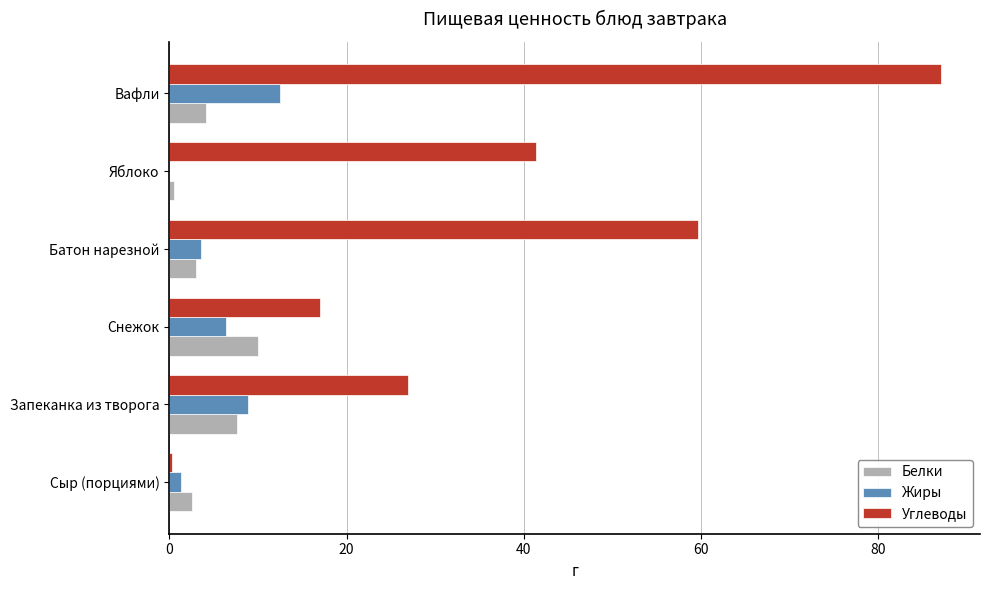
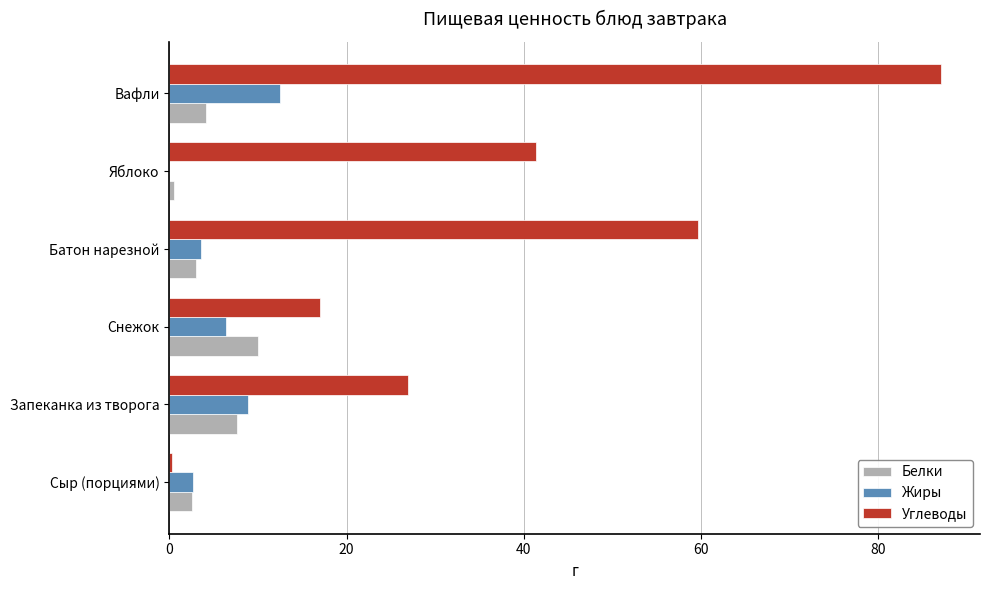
Жиры, Сыр (порциями): 1 -> 3
